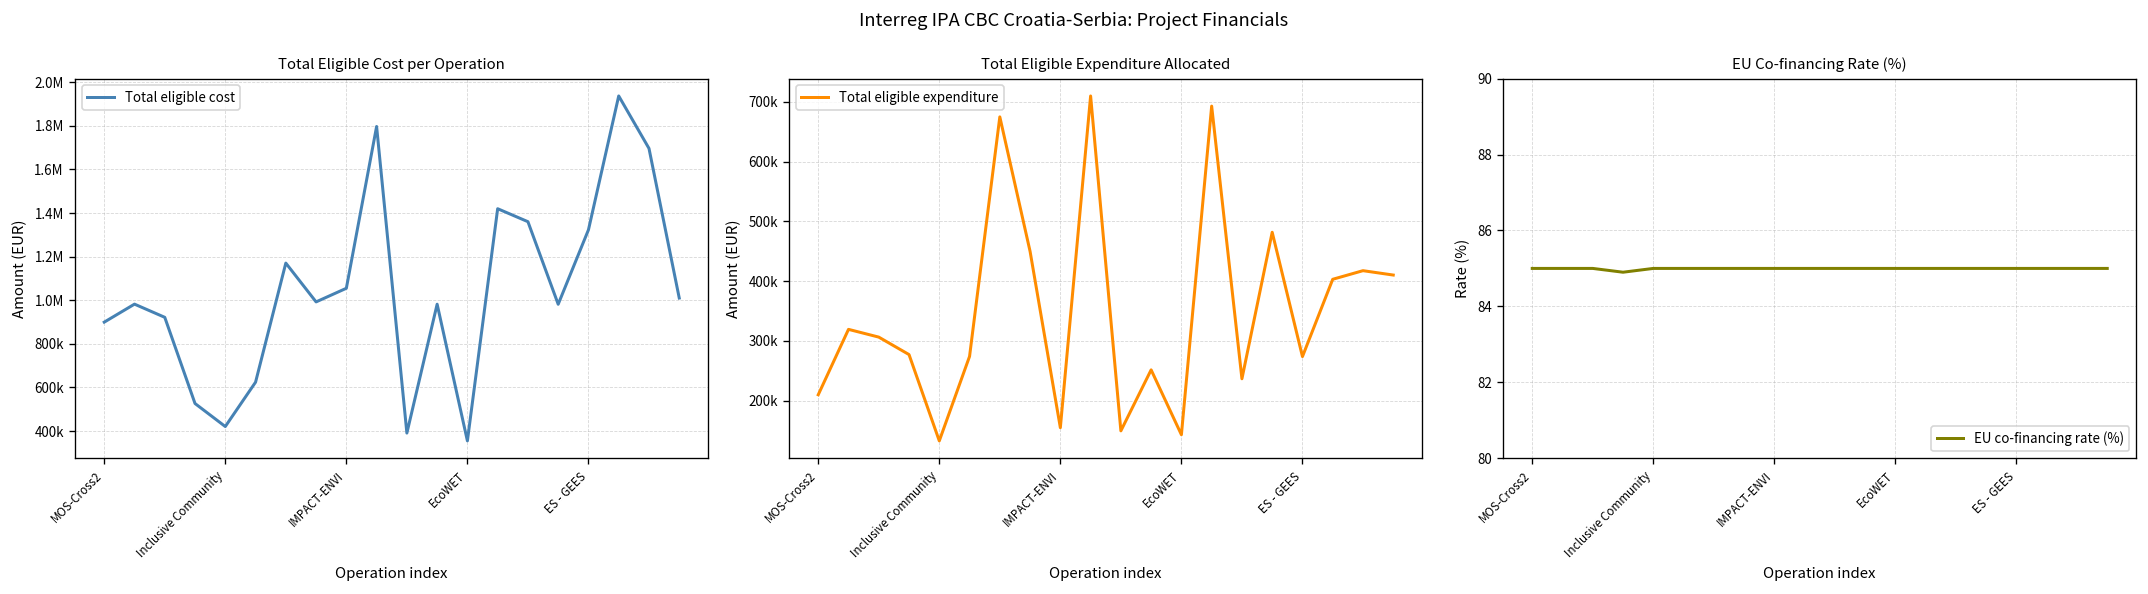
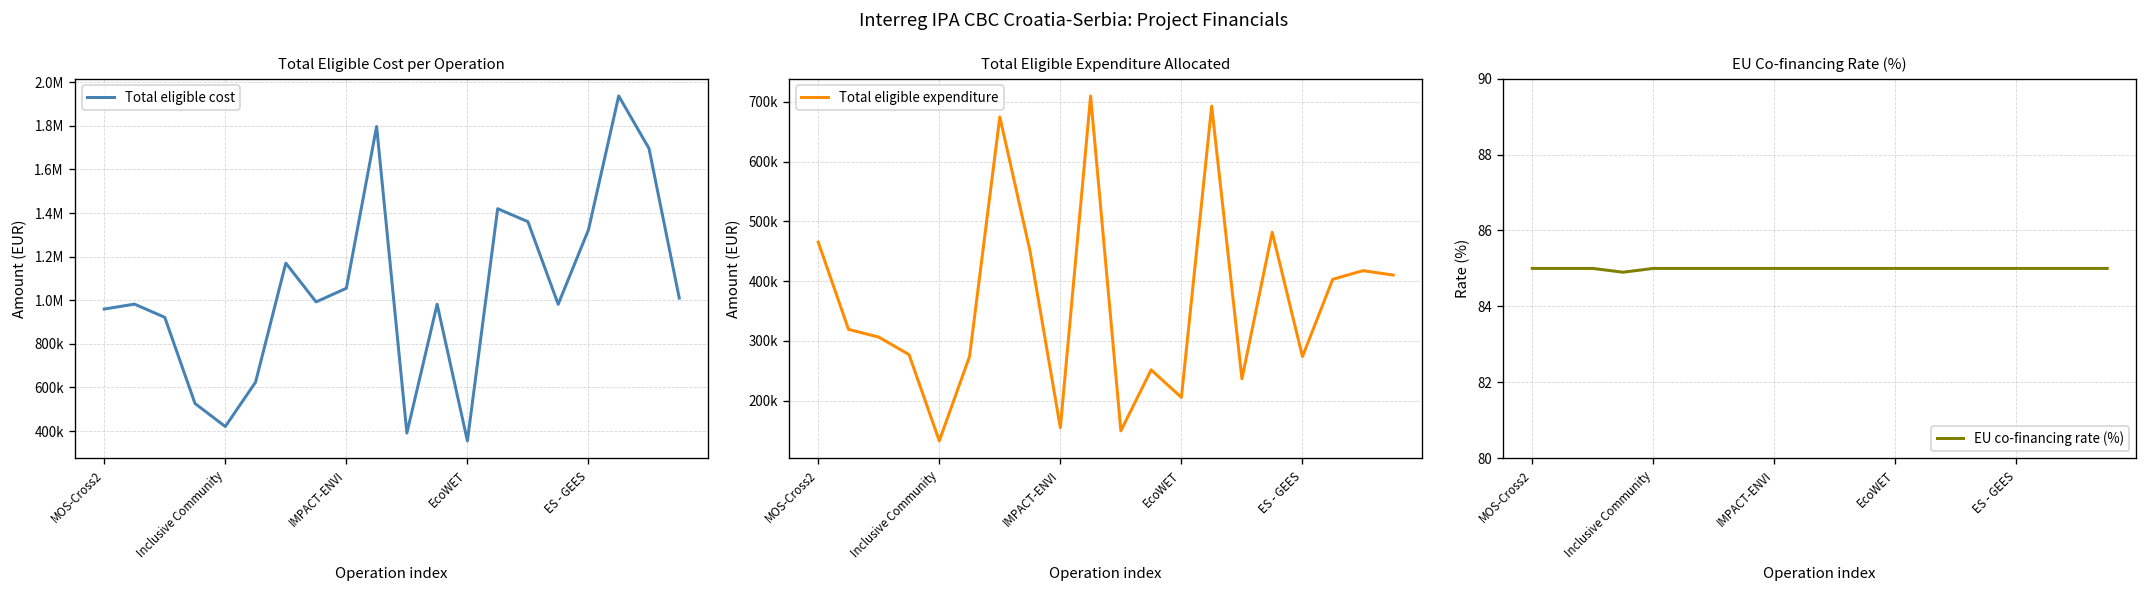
Total Eligible Cost per Operation, MOS-Cross2: 900000 -> 960000
Total Eligible Expenditure Allocated, MOS-Cross2: 210000 -> 470000
Total Eligible Expenditure Allocated, EcoWET: 140000 -> 210000
